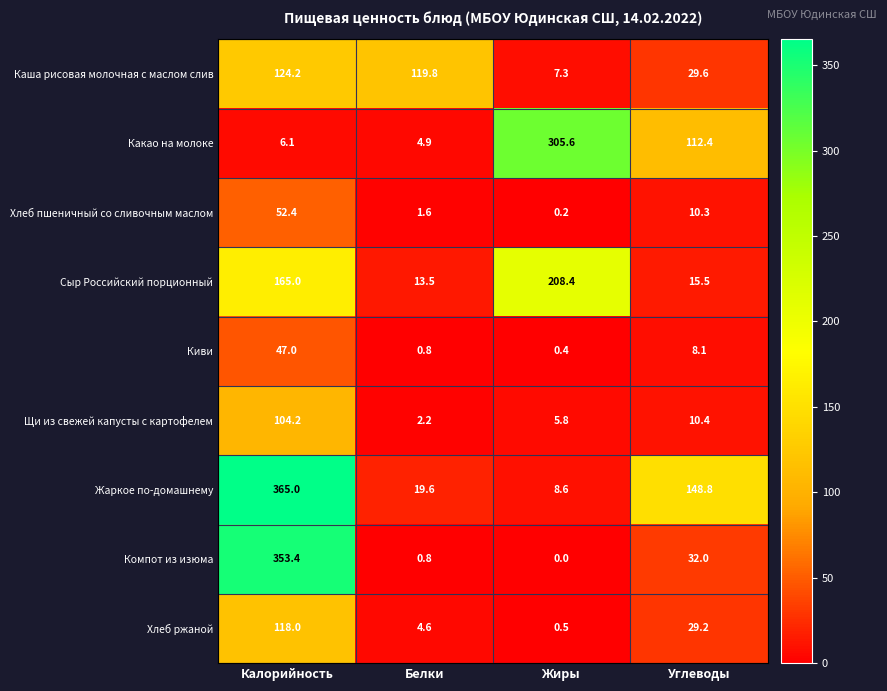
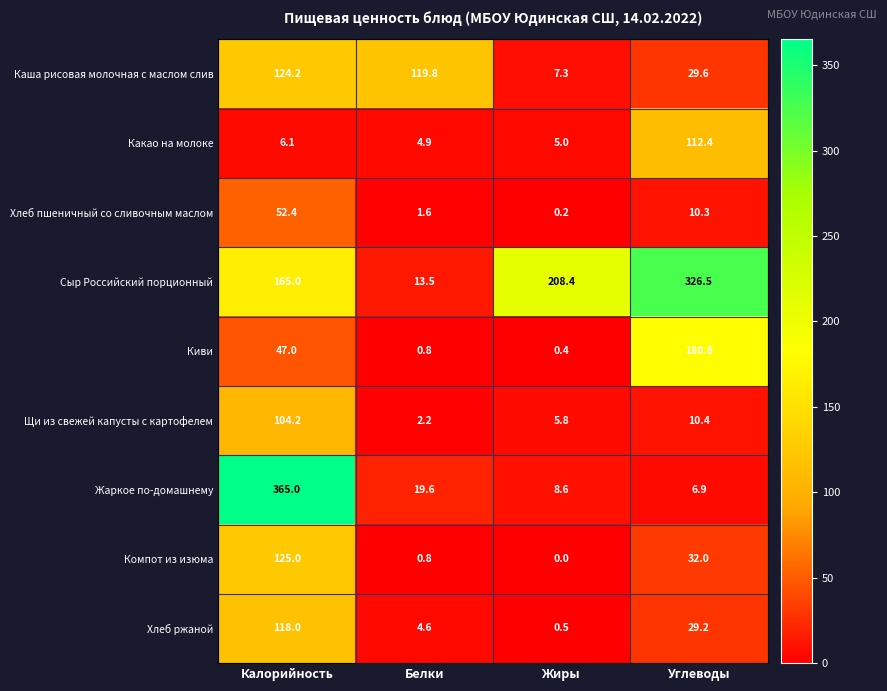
Какао на молоке, Жиры: 305.6 -> 5.0
Сыр Российский порционный, Углеводы: 15.5 -> 326.5
Киви, Углеводы: 8.1 -> 180.8
Жаркое по-домашнему, Углеводы: 148.8 -> 6.9
Компот из изюма, Калорийность: 353.4 -> 125.0
